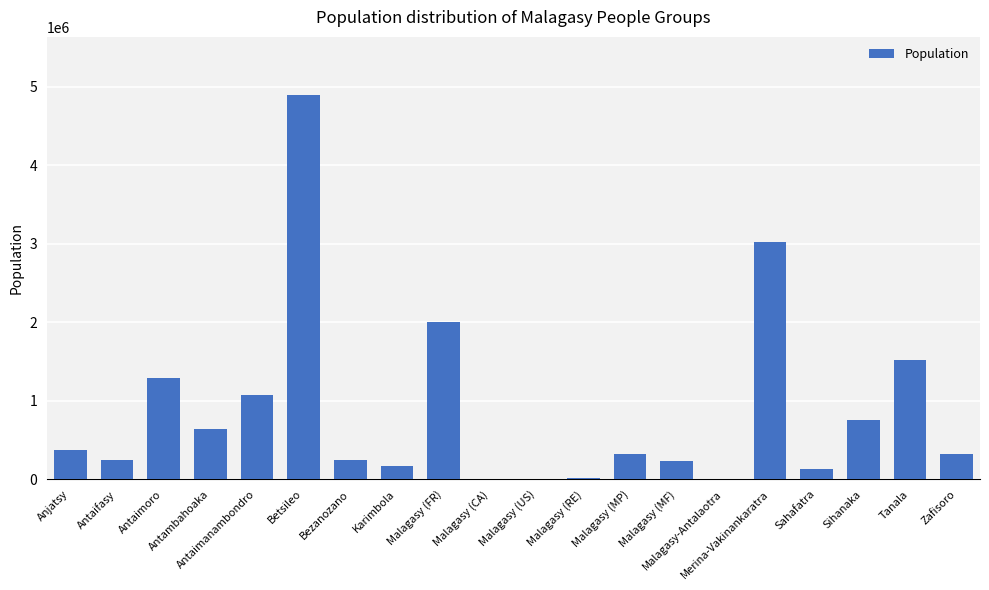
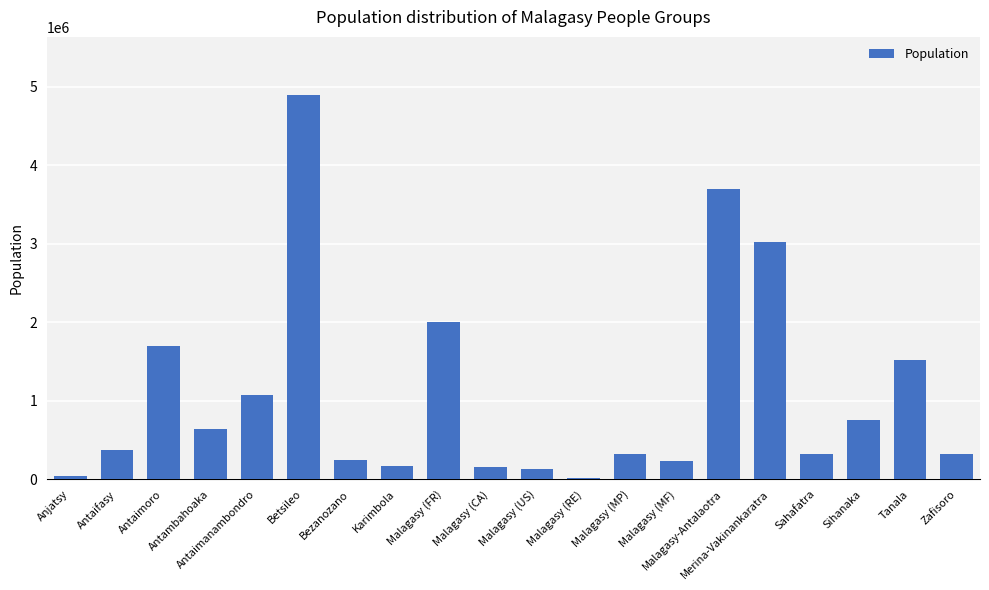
Anjatsy: 400000 -> 0
Antaifasy: 200000 -> 400000
Antaimoro: 1300000 -> 1700000
Malagasy (CA): 0 -> 200000
Malagasy (US): 0 -> 100000
Malagasy-Antalaotra: 0 -> 3700000
Sahafatra: 100000 -> 300000
